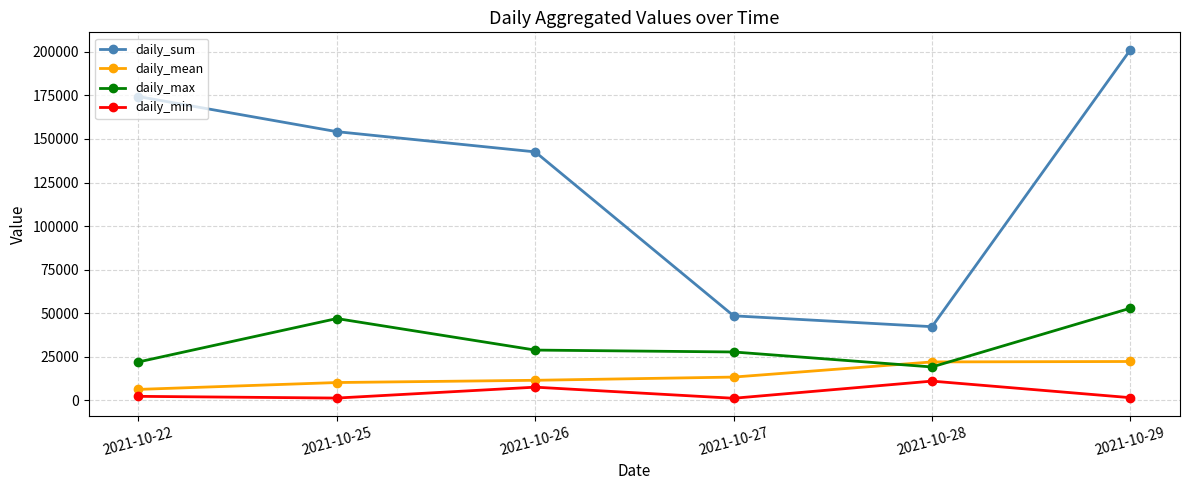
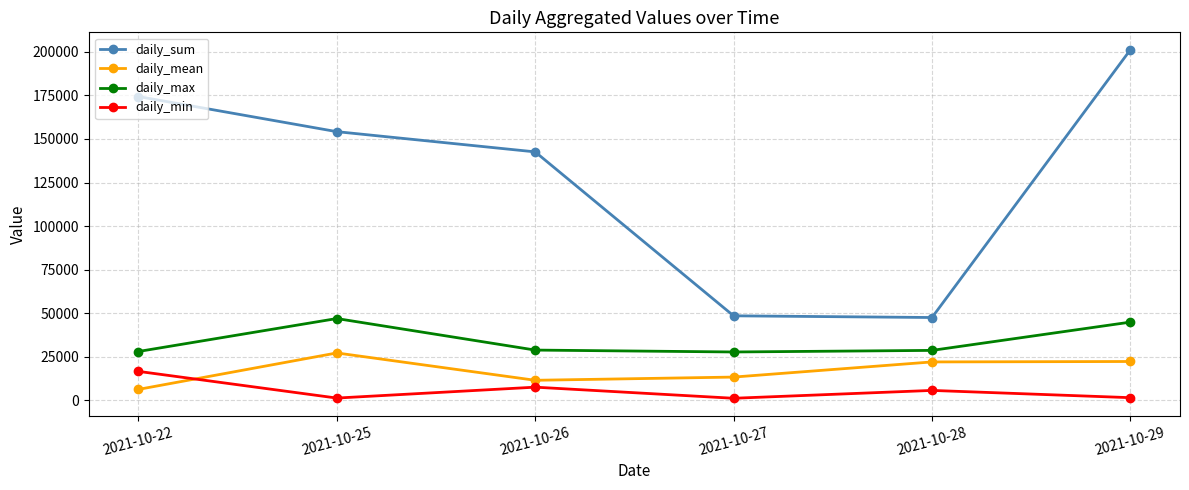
daily_max, 2021-10-22: 22000 -> 28000
daily_min, 2021-10-22: 2000 -> 17000
daily_mean, 2021-10-25: 10000 -> 27000
daily_sum, 2021-10-28: 42000 -> 48000
daily_max, 2021-10-28: 19000 -> 29000
daily_min, 2021-10-28: 11000 -> 6000
daily_max, 2021-10-29: 53000 -> 45000
